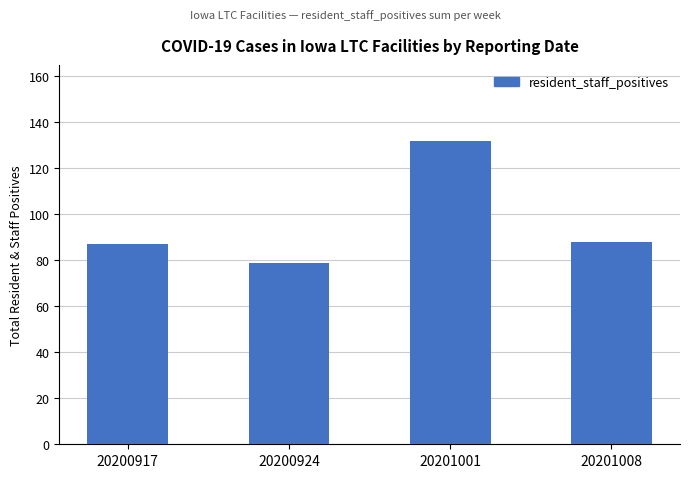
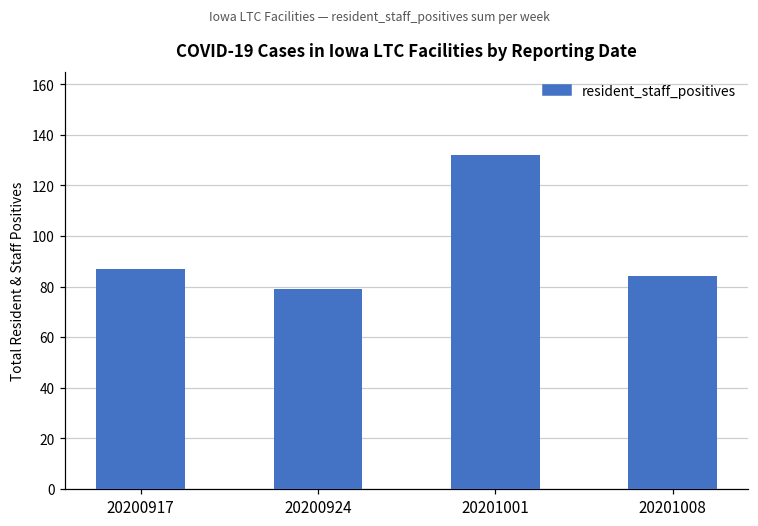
20201008: 88 -> 84
